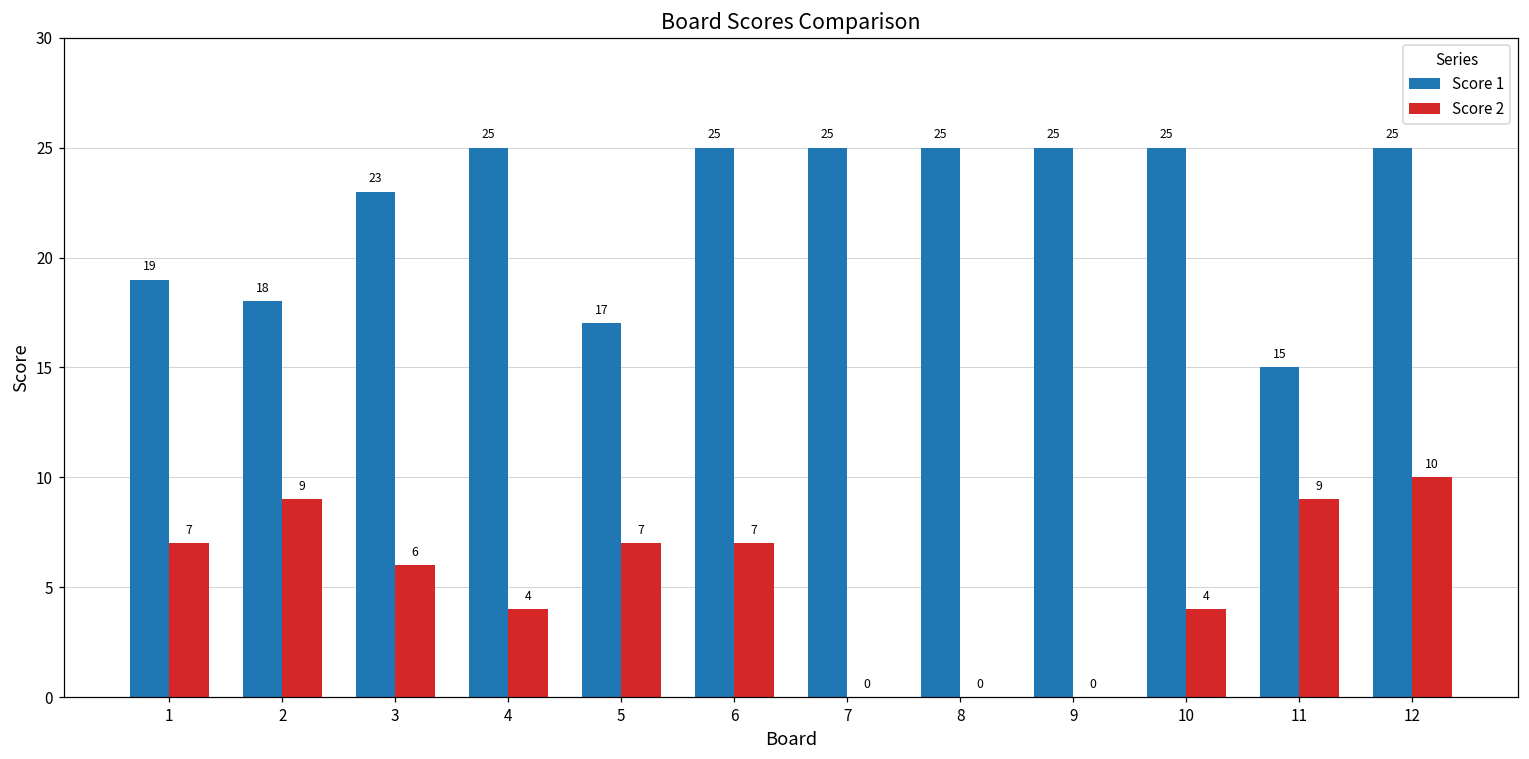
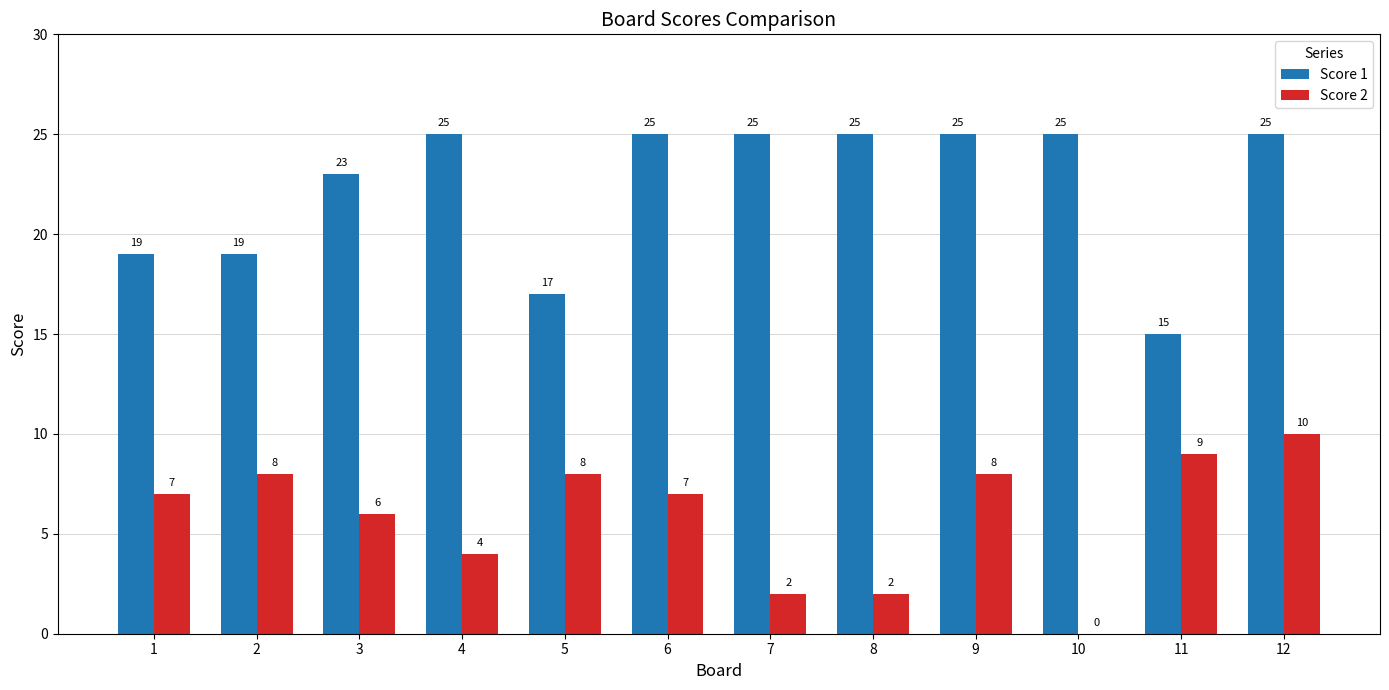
Score 1, 2: 18 -> 19
Score 2, 2: 9 -> 8
Score 2, 5: 7 -> 8
Score 2, 7: 0 -> 2
Score 2, 8: 0 -> 2
Score 2, 9: 0 -> 8
Score 2, 10: 4 -> 0
